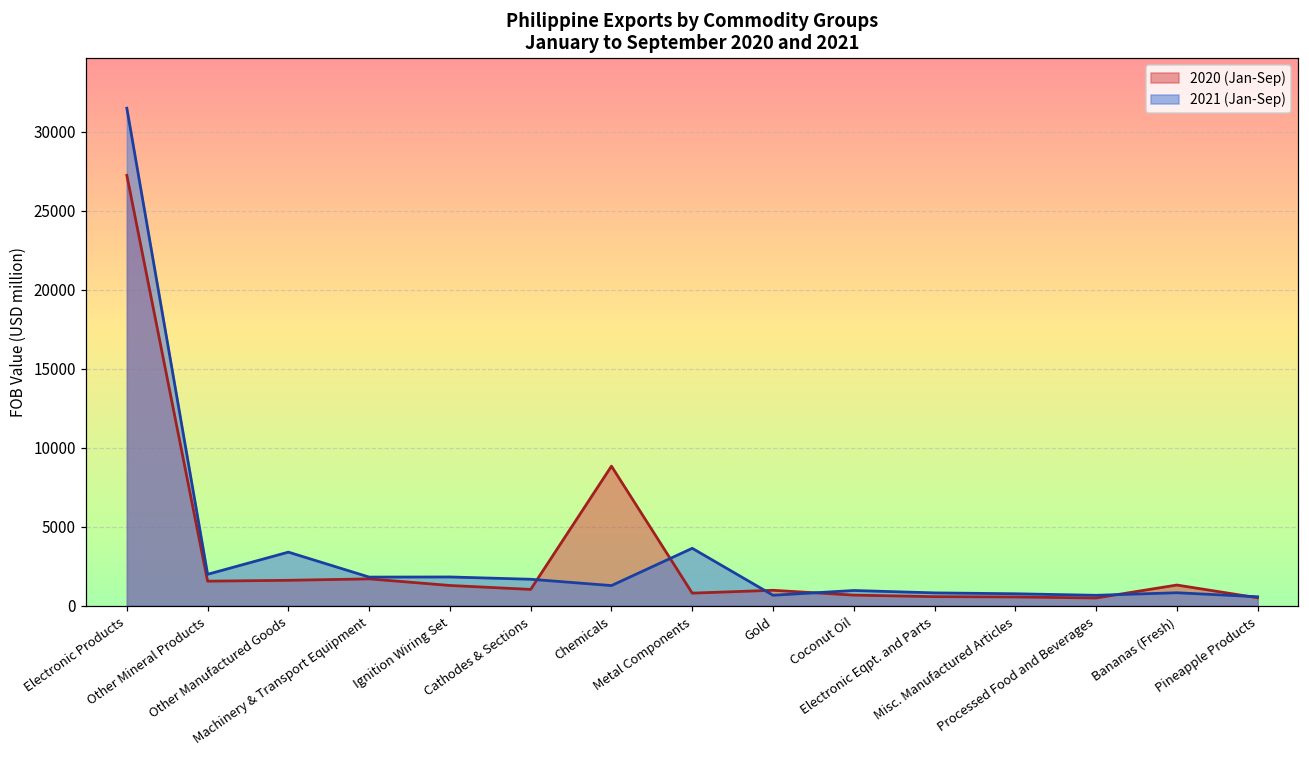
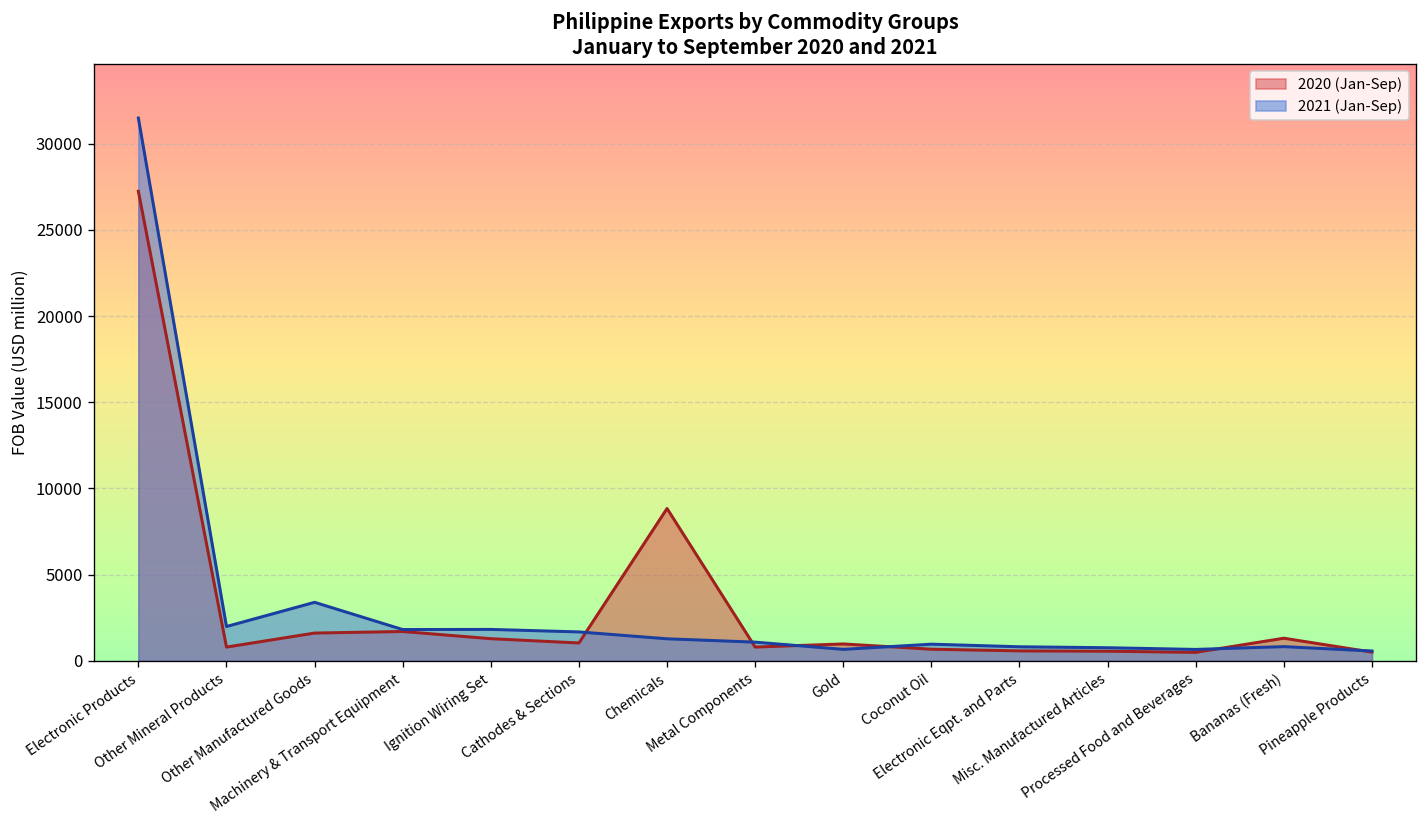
2020 (Jan-Sep), Other Mineral Products: 1600 -> 800
2021 (Jan-Sep), Metal Components: 3600 -> 1100
